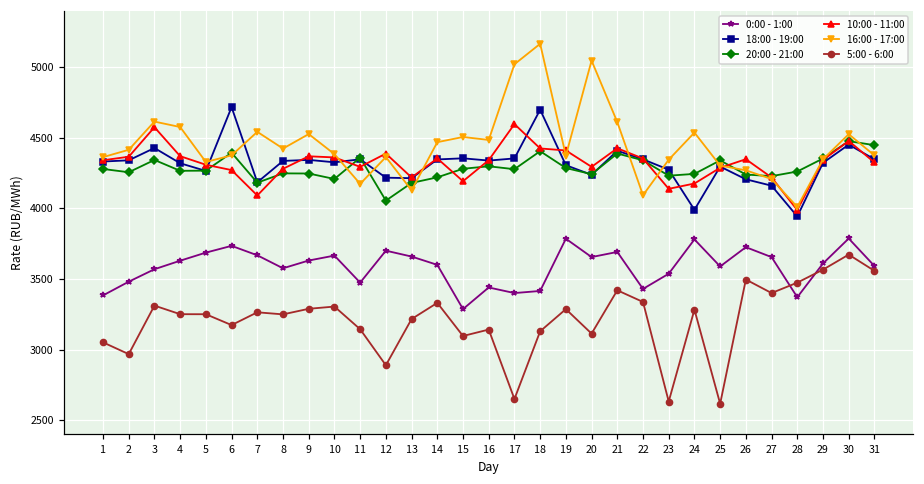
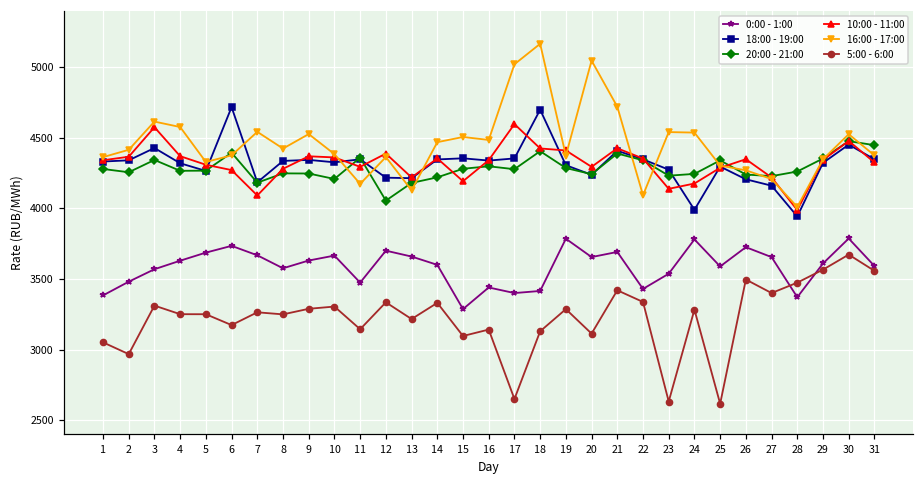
5:00 - 6:00, 12: 2890 -> 3330
16:00 - 17:00, 21: 4610 -> 4720
16:00 - 17:00, 23: 4350 -> 4540
